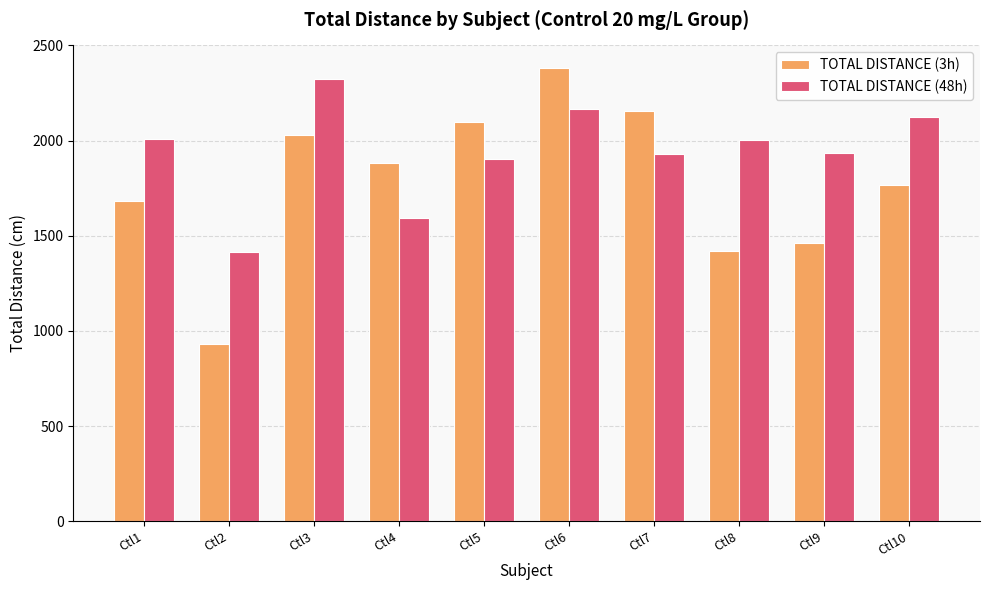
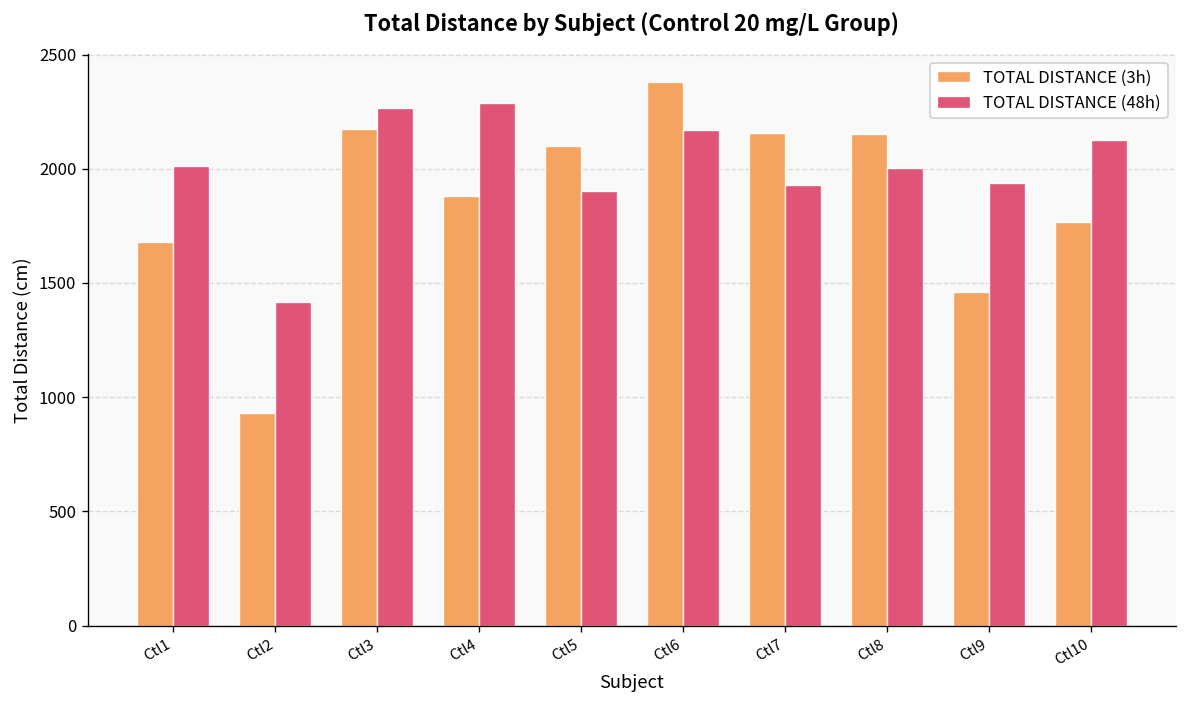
TOTAL DISTANCE (3h), Ctl3: 2030 -> 2170
TOTAL DISTANCE (48h), Ctl3: 2330 -> 2270
TOTAL DISTANCE (48h), Ctl4: 1590 -> 2290
TOTAL DISTANCE (3h), Ctl8: 1420 -> 2150
